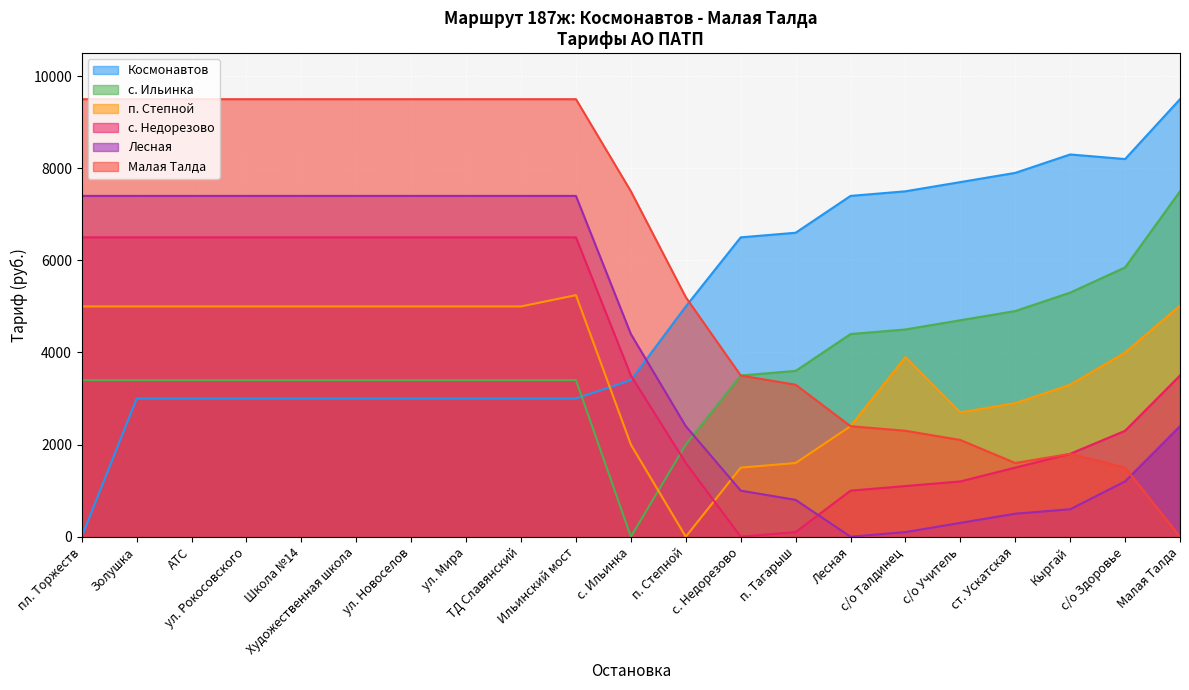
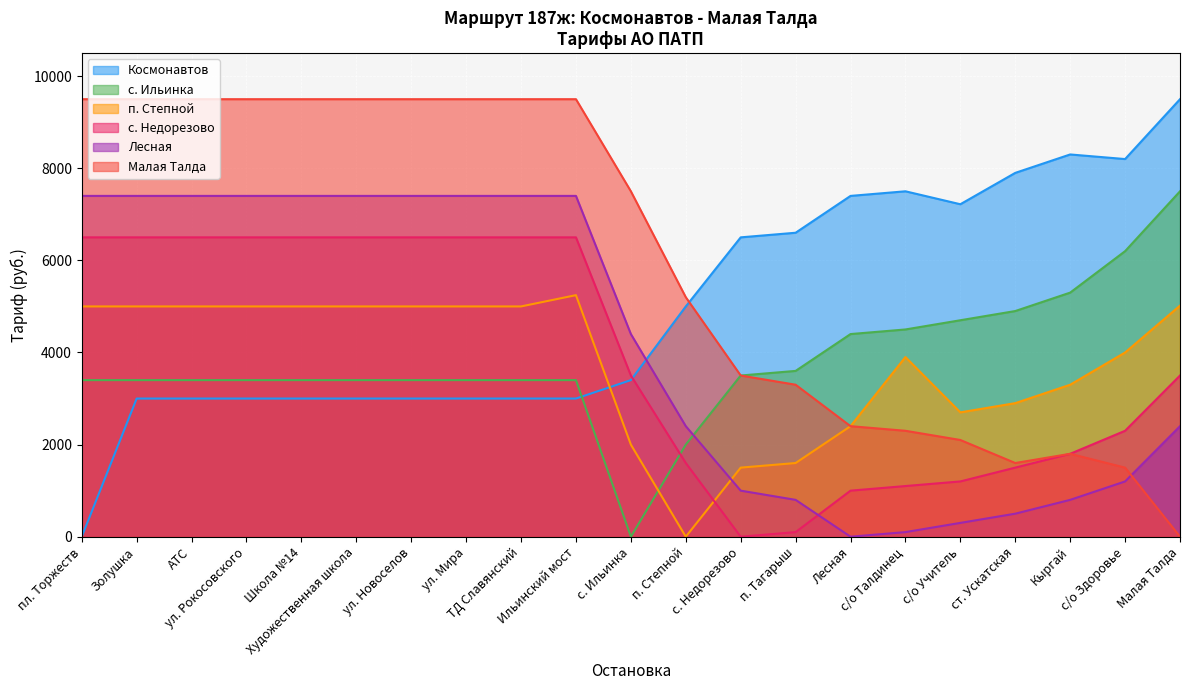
Космонавтов, с/о Учитель: 7700 -> 7200
Лесная, Кыргай: 600 -> 800
с. Ильинка, с/о Здоровье: 5800 -> 6200
